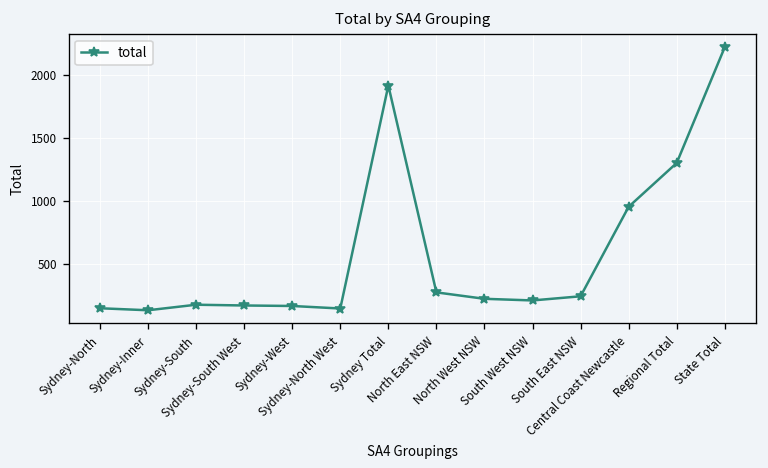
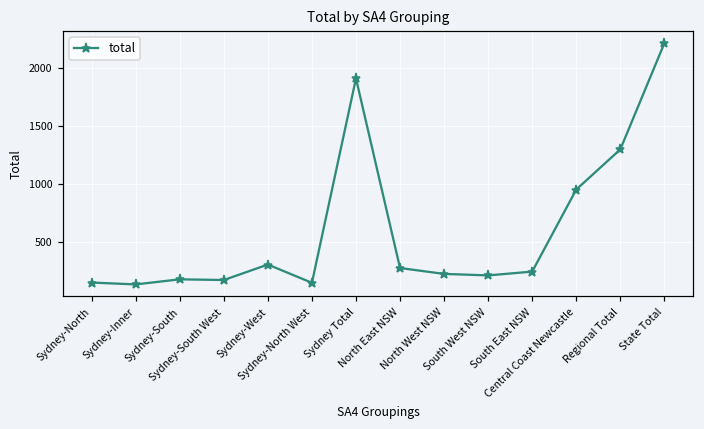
Sydney-West: 160 -> 300
